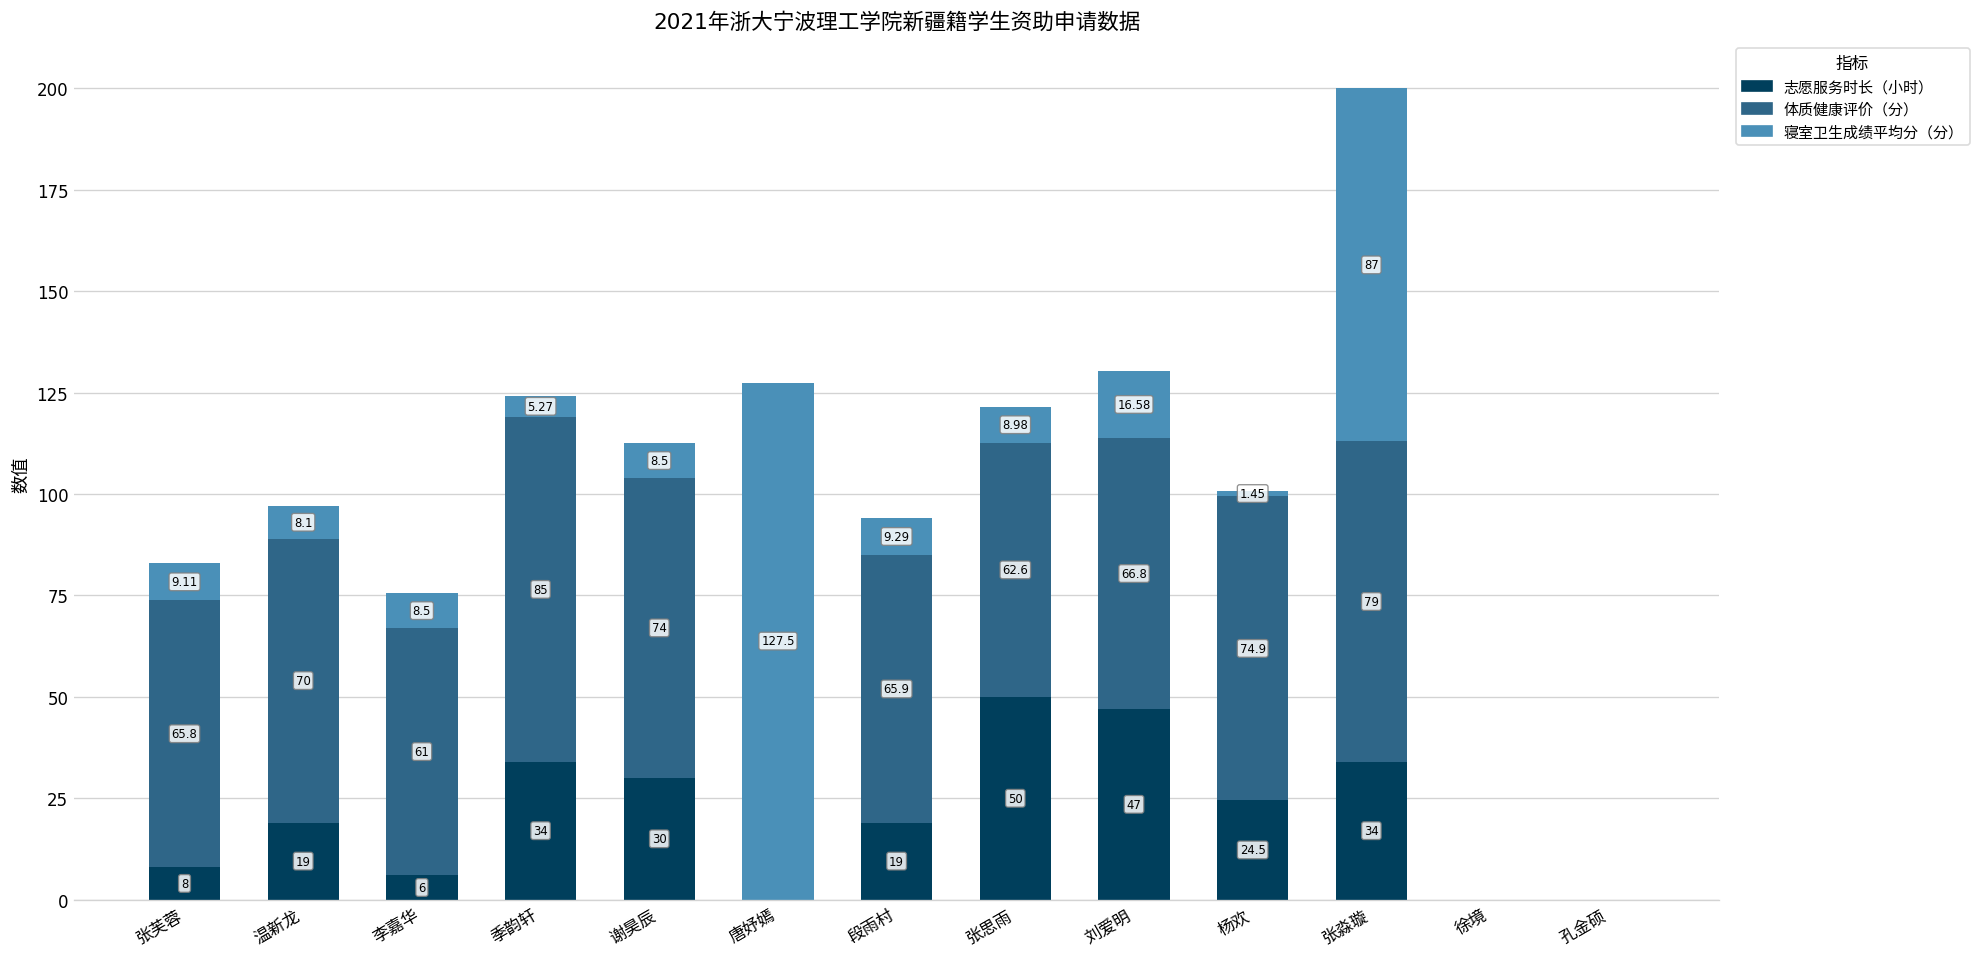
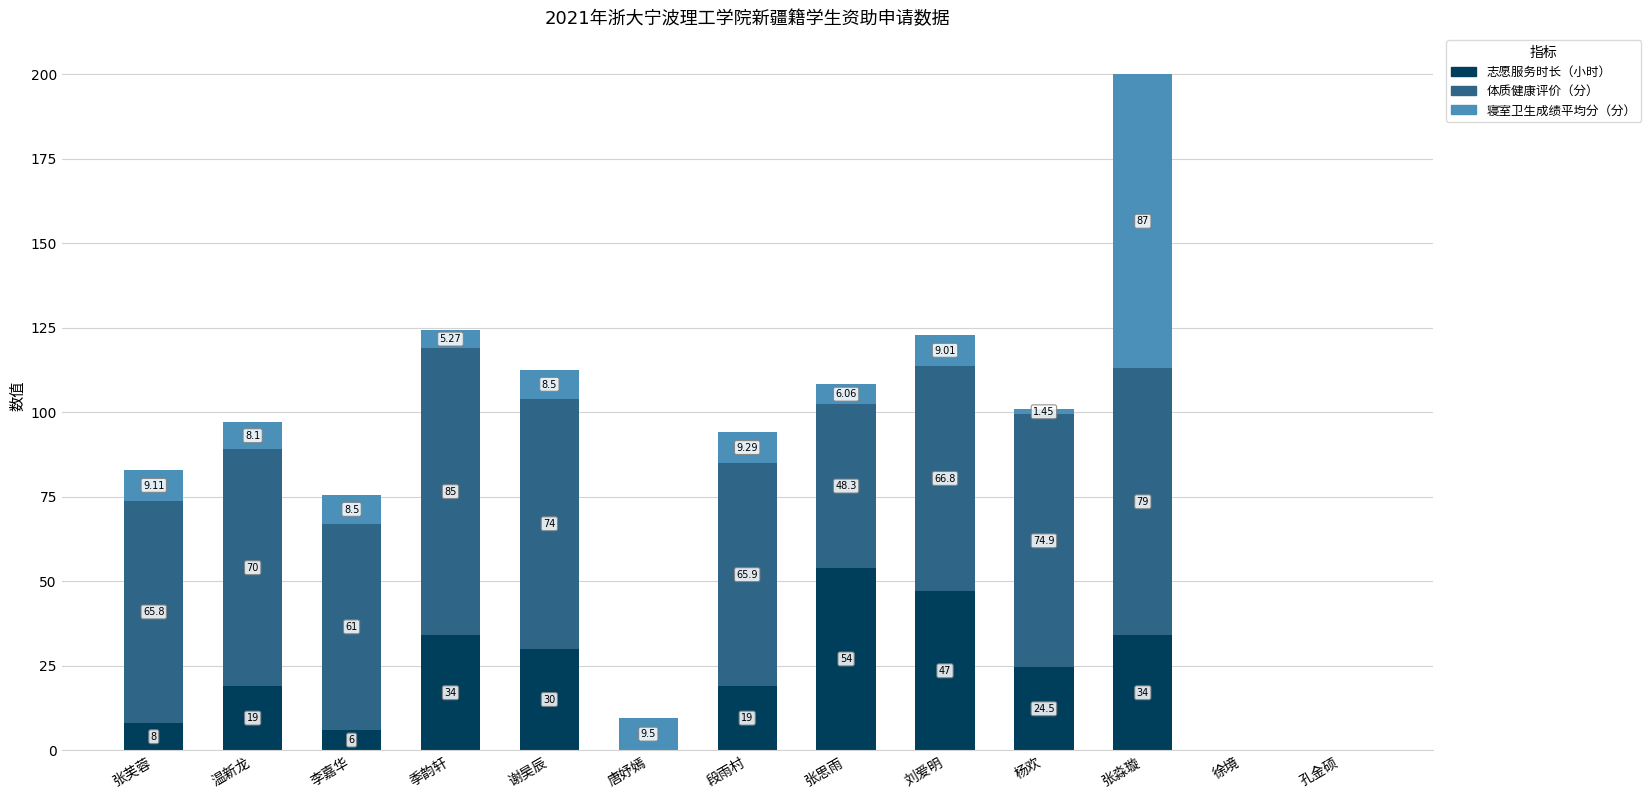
寝室卫生成绩平均分（分）, 唐妤嫣: 127.5 -> 9.5
志愿服务时长（小时）, 张思雨: 50 -> 54
体质健康评价（分）, 张思雨: 62.6 -> 48.3
寝室卫生成绩平均分（分）, 张思雨: 8.98 -> 6.06
寝室卫生成绩平均分（分）, 刘爱明: 16.58 -> 9.01
